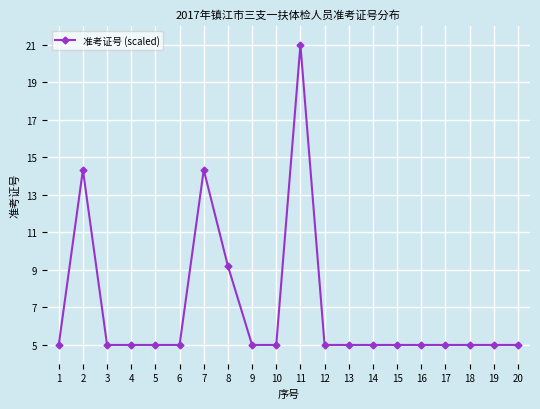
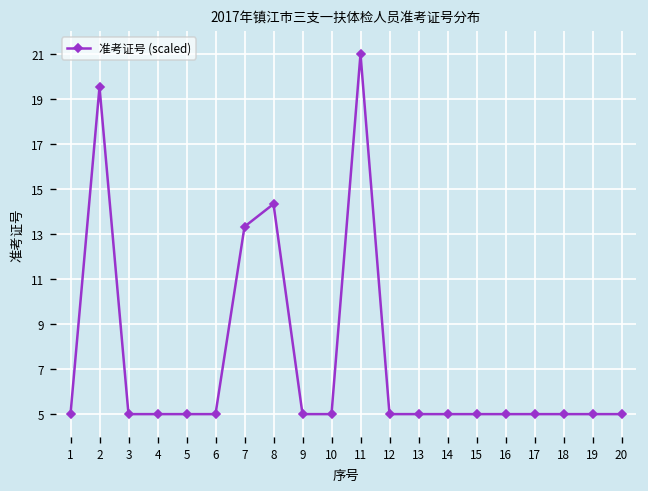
2: 14.3 -> 19.5
7: 14.3 -> 13.3
8: 9.2 -> 14.3
